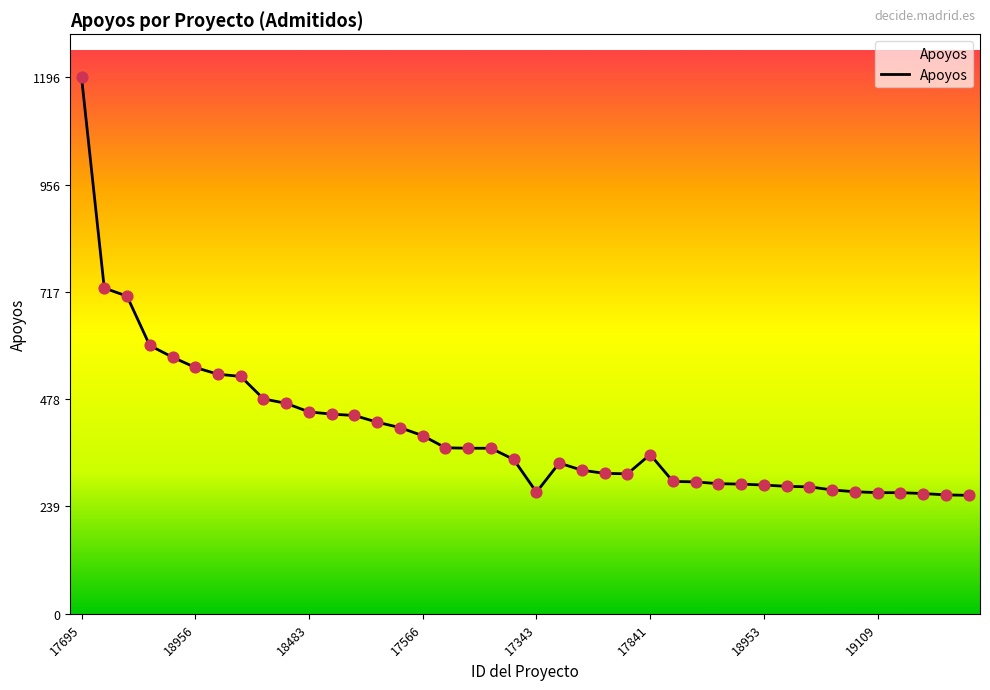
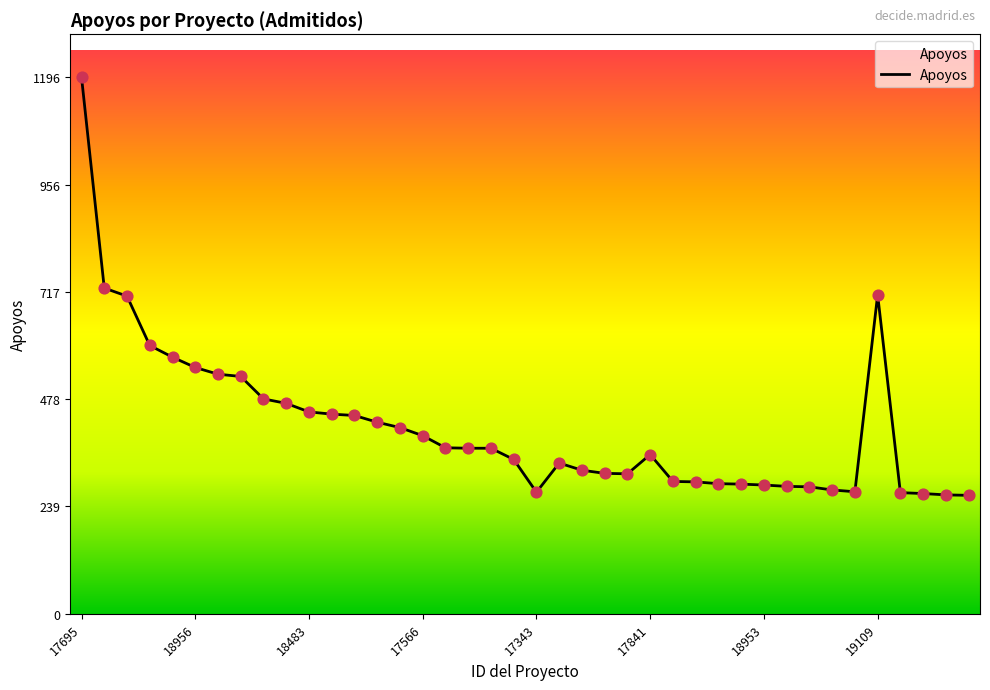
19109: 270 -> 710
